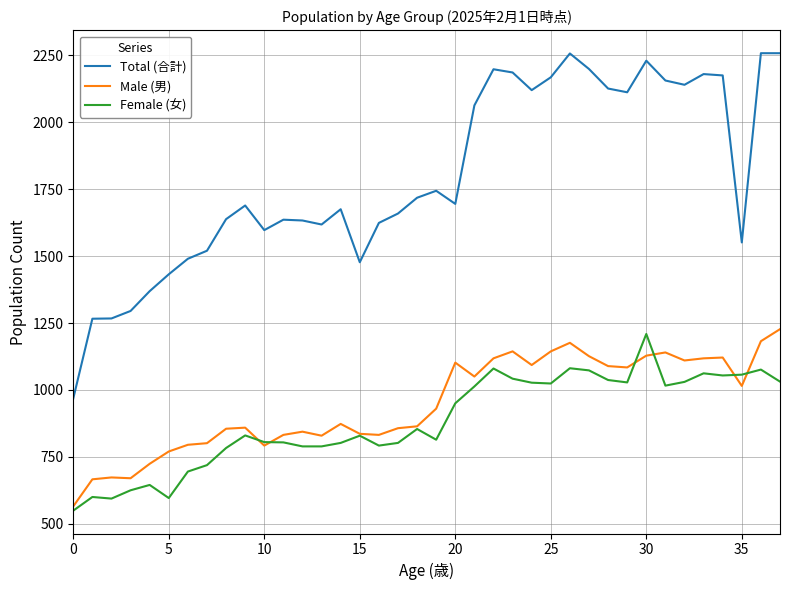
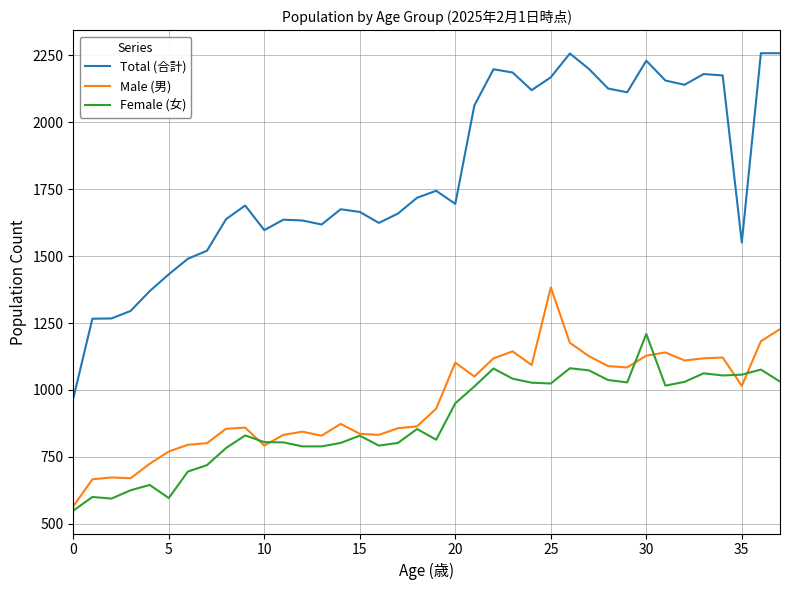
Total (合計), 15: 1480 -> 1670
Male (男), 25: 1140 -> 1380
